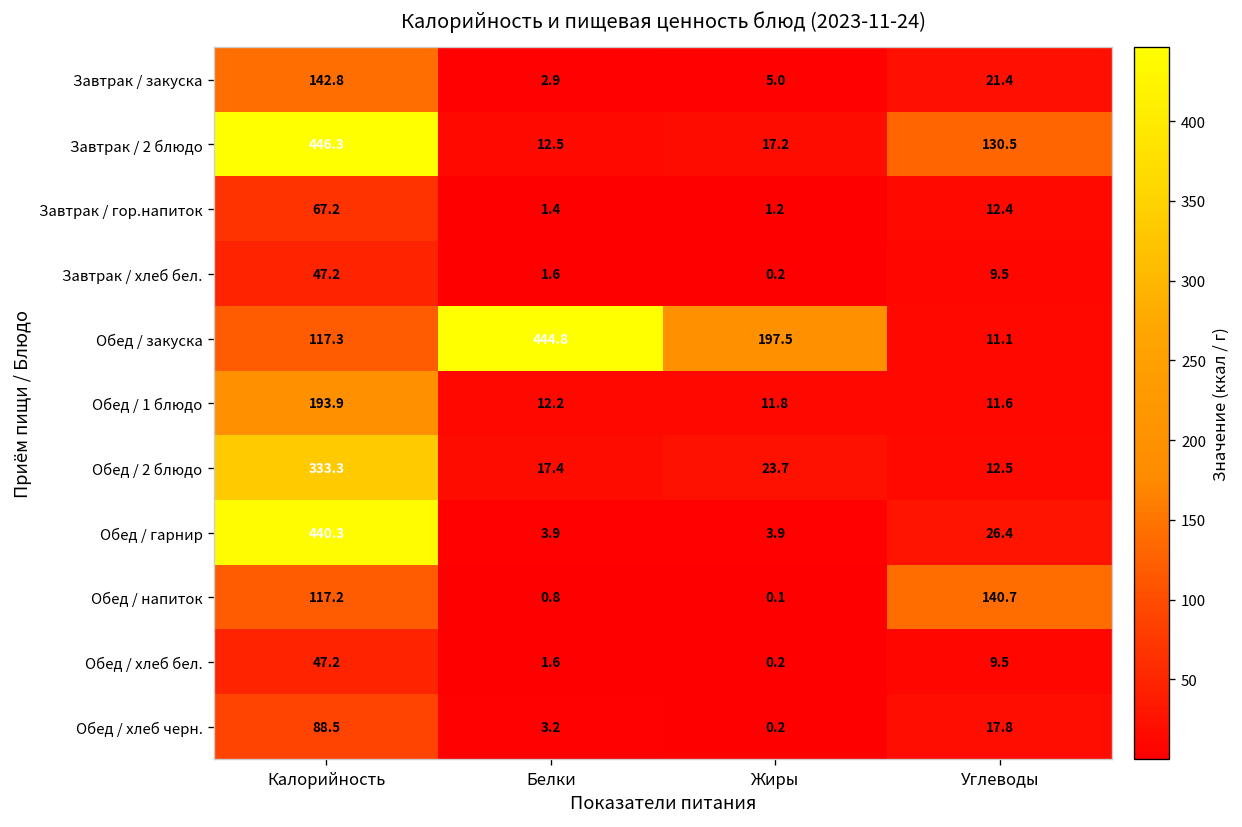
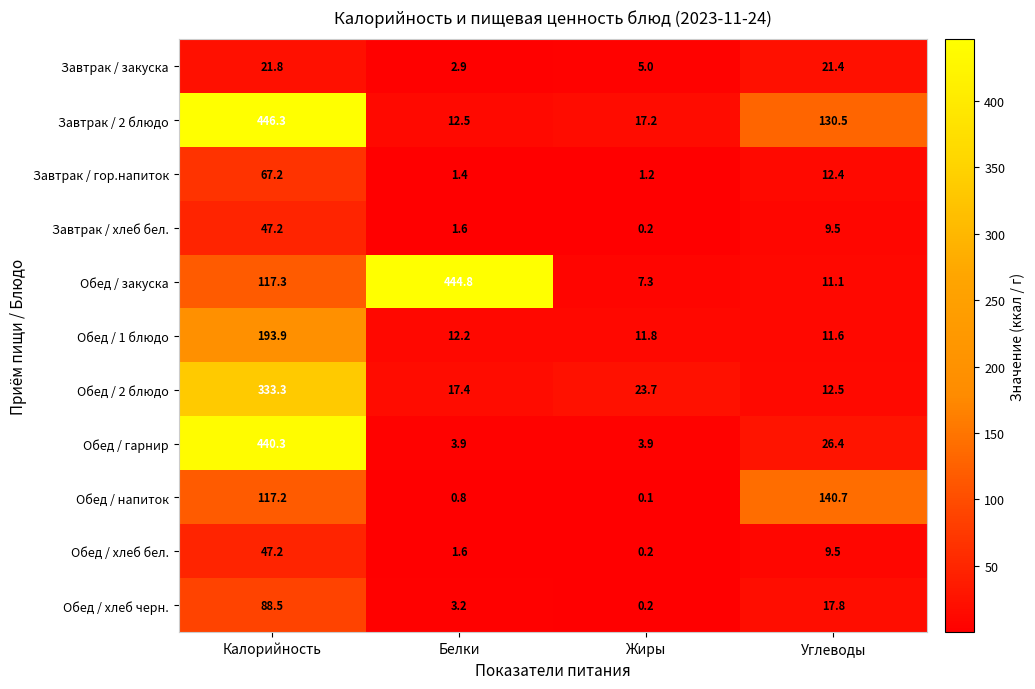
Завтрак / закуска, Калорийность: 142.8 -> 21.8
Обед / закуска, Жиры: 197.5 -> 7.3
